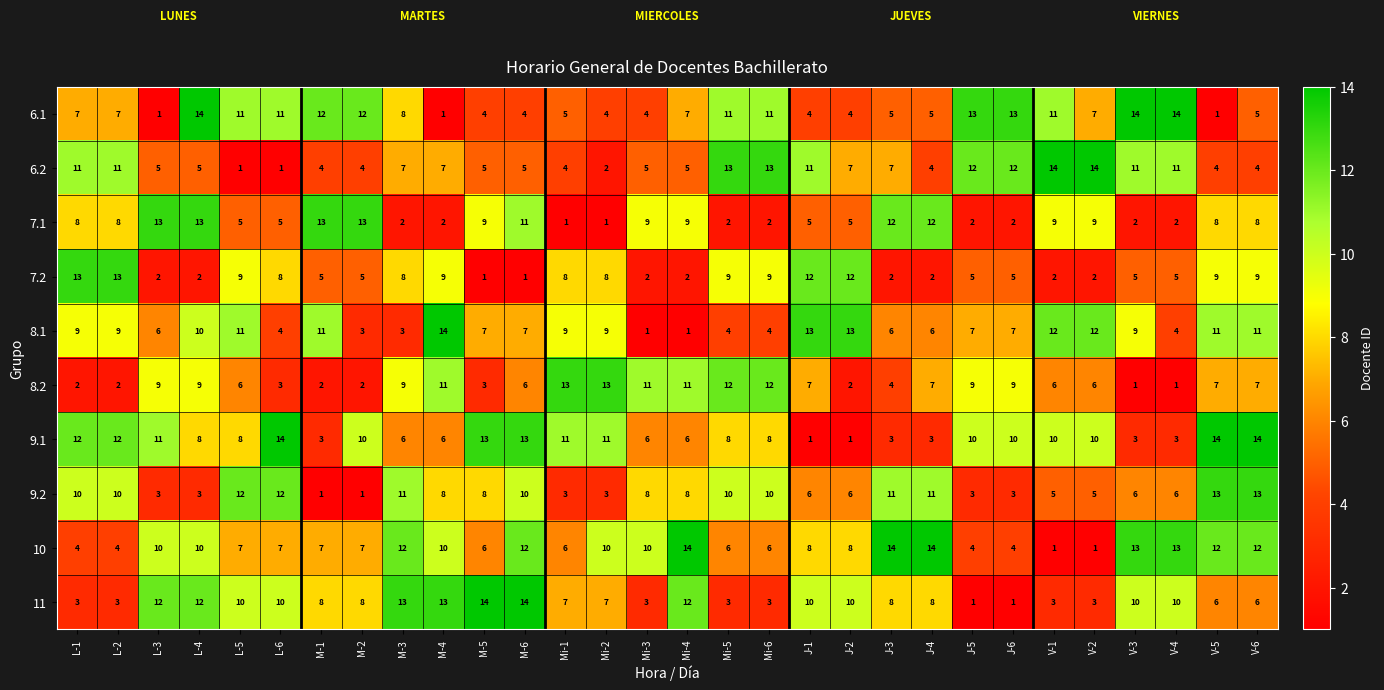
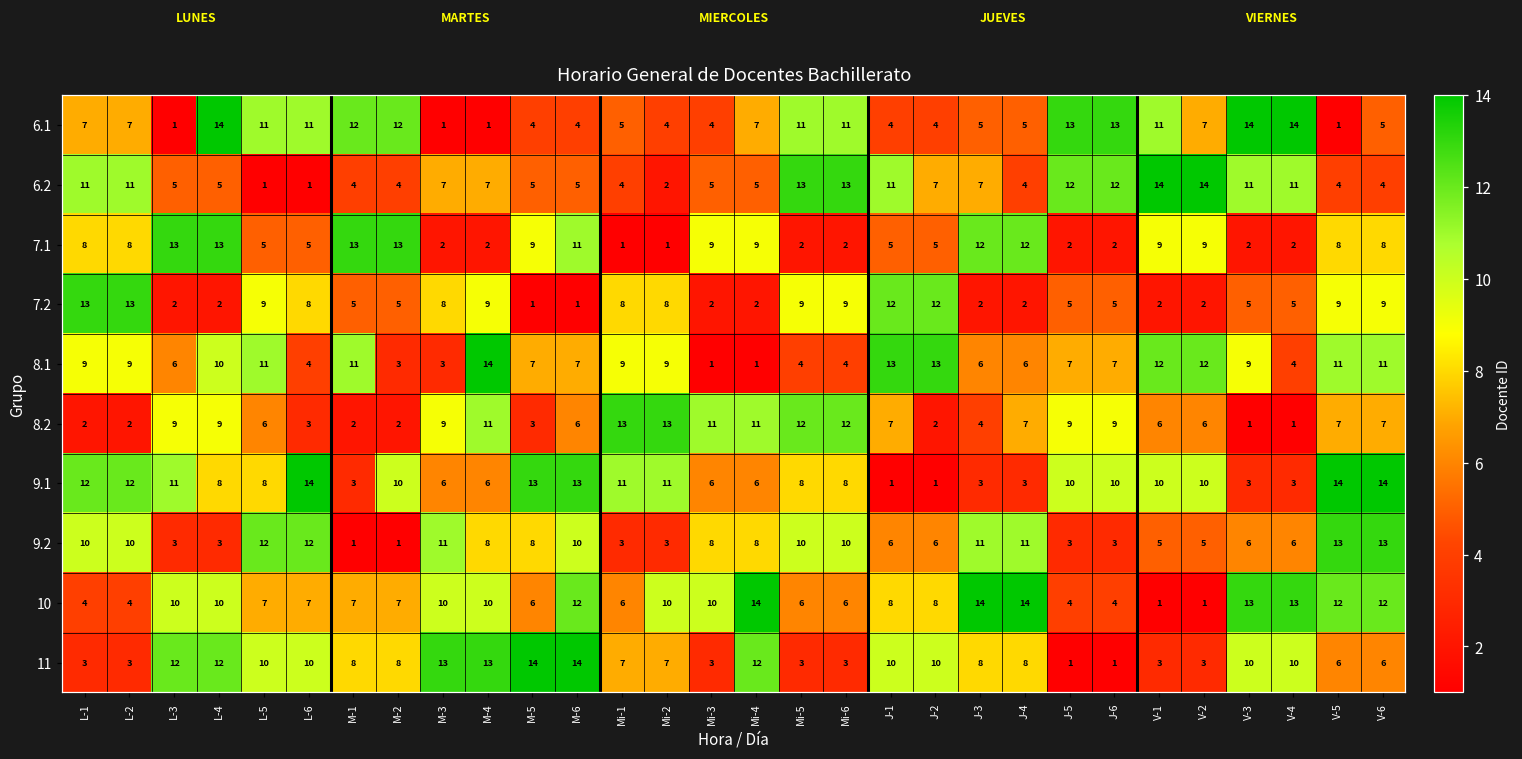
6.1, M-3: 8 -> 1
10, M-3: 12 -> 10
